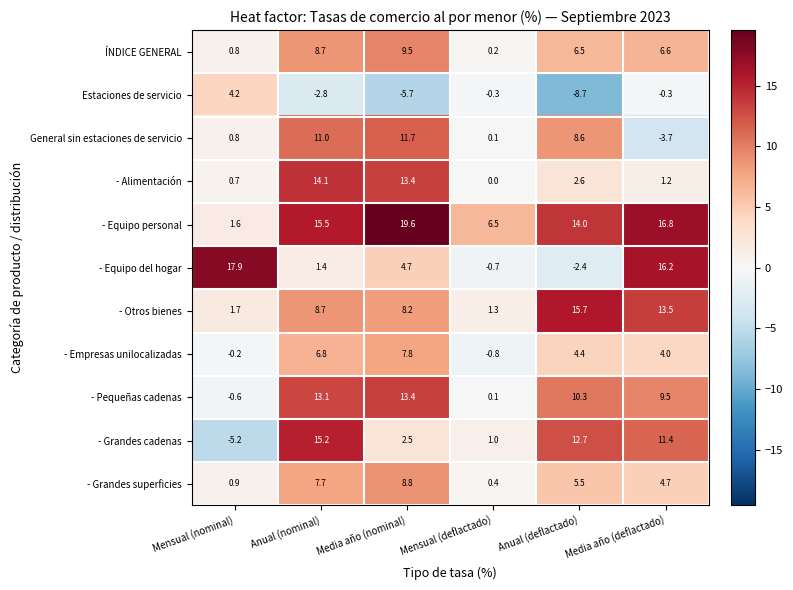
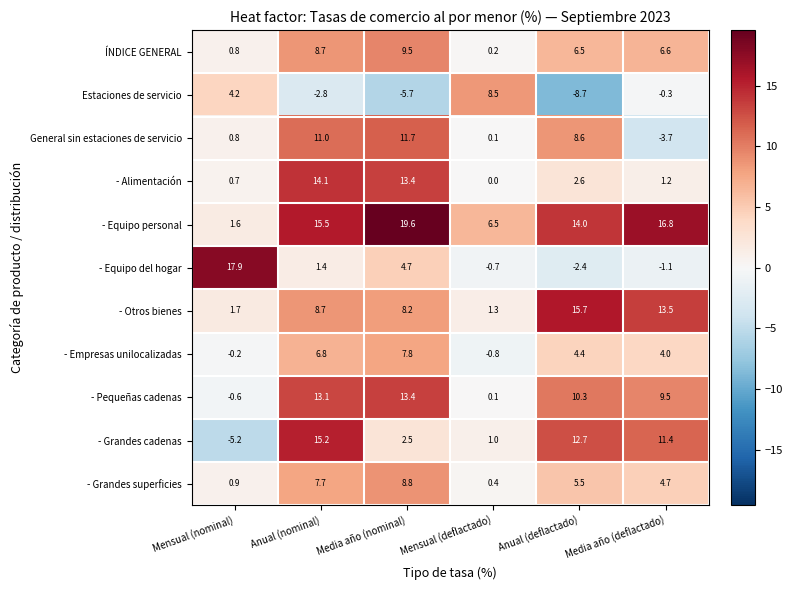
Estaciones de servicio, Mensual (deflactado): -0.3 -> 8.5
- Equipo del hogar, Media año (deflactado): 16.2 -> -1.1
